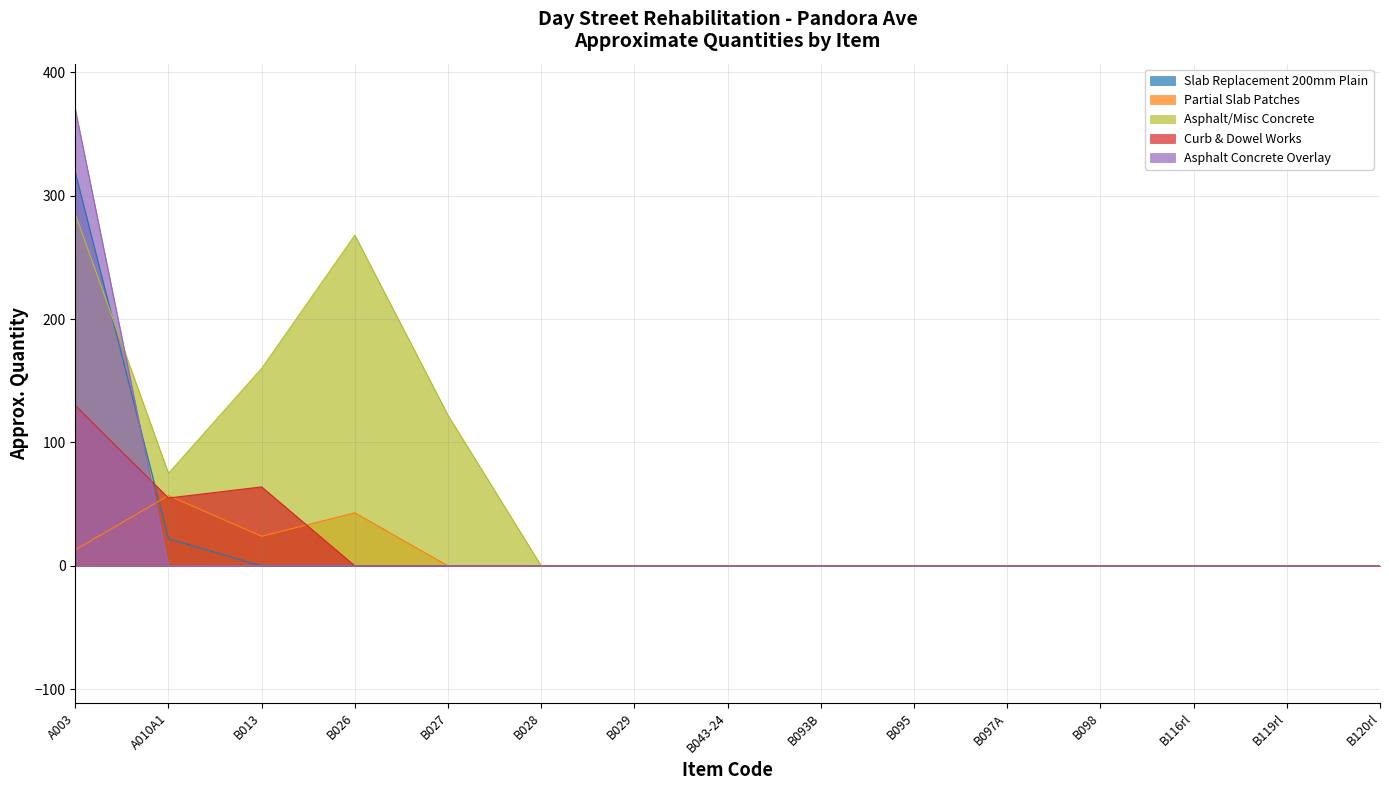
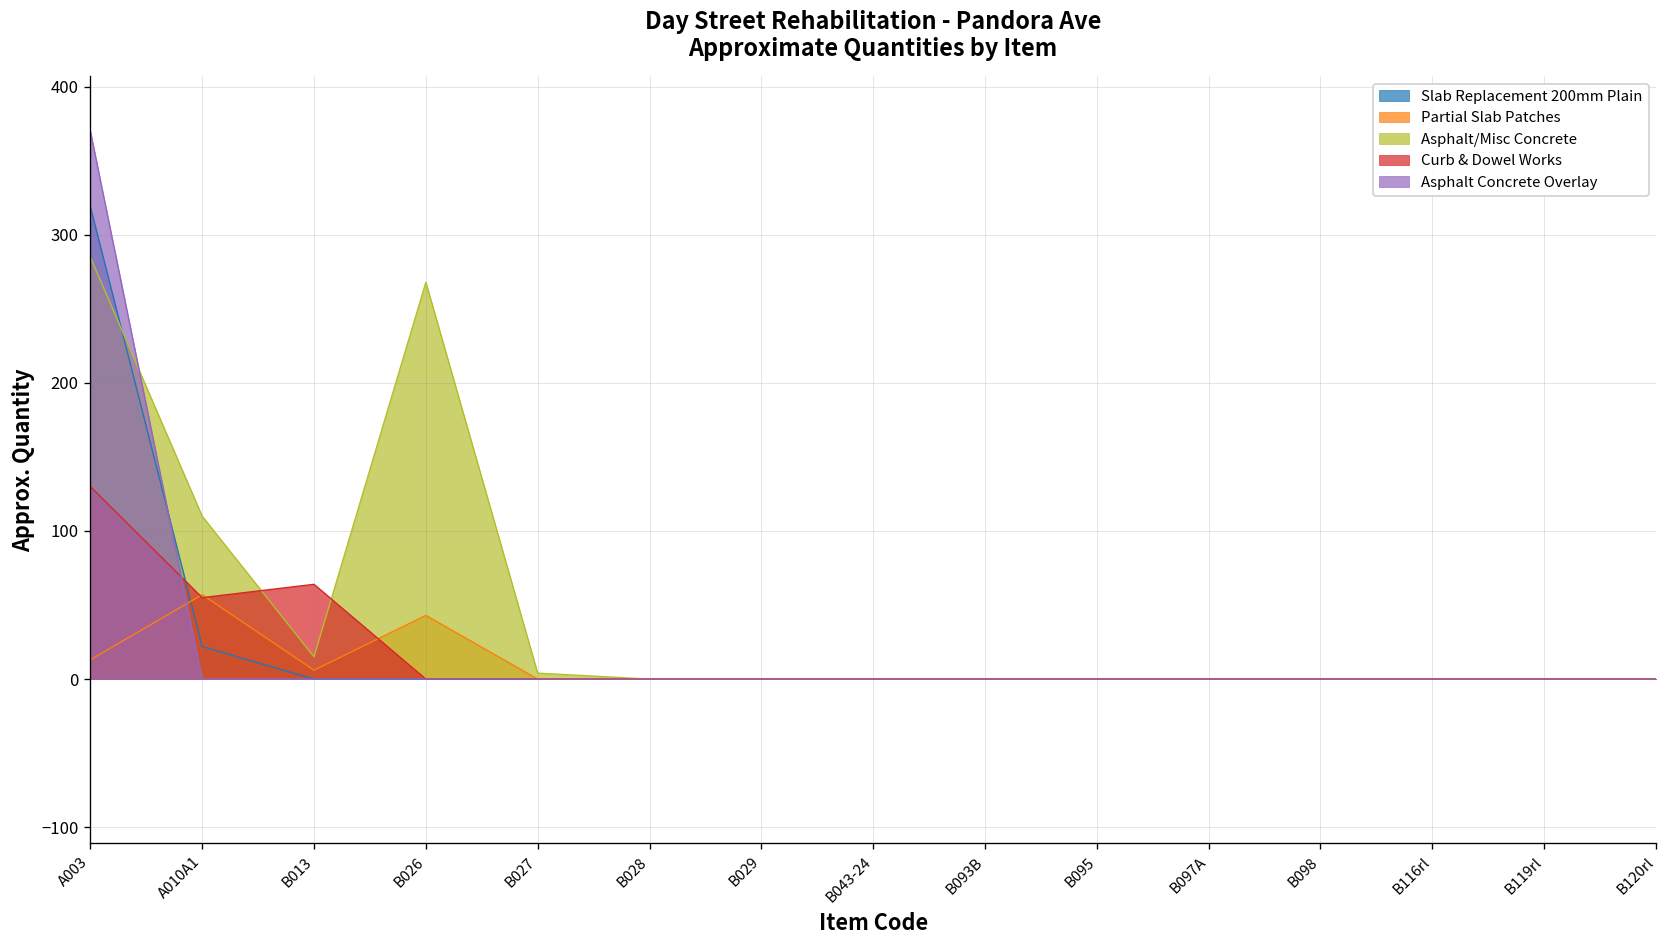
Asphalt/Misc Concrete, A010A1: 75 -> 110
Partial Slab Patches, B013: 24 -> 6
Asphalt/Misc Concrete, B013: 160 -> 15
Asphalt/Misc Concrete, B027: 122 -> 4
